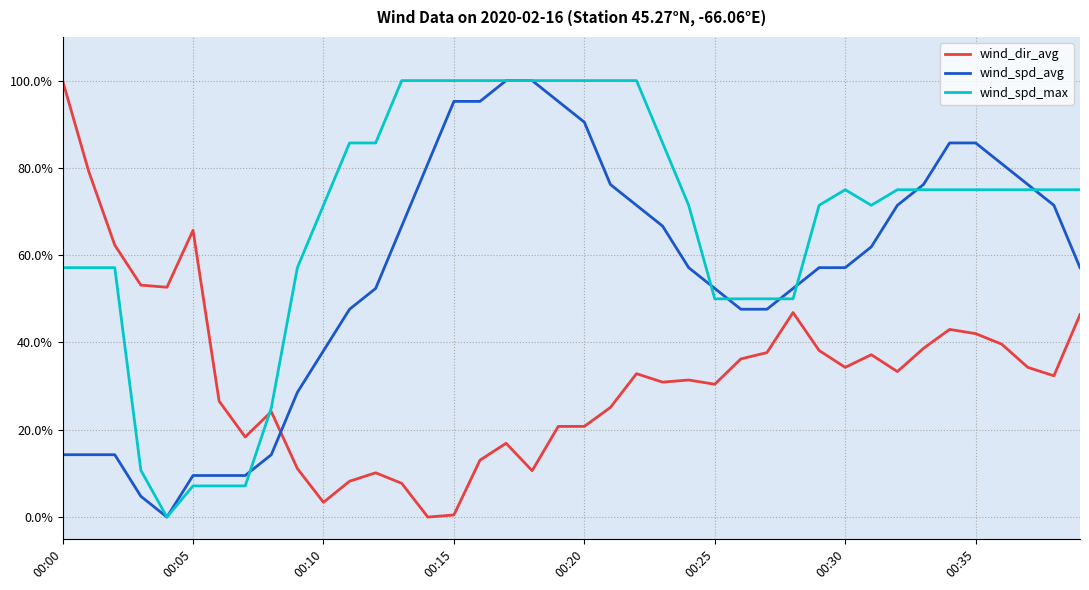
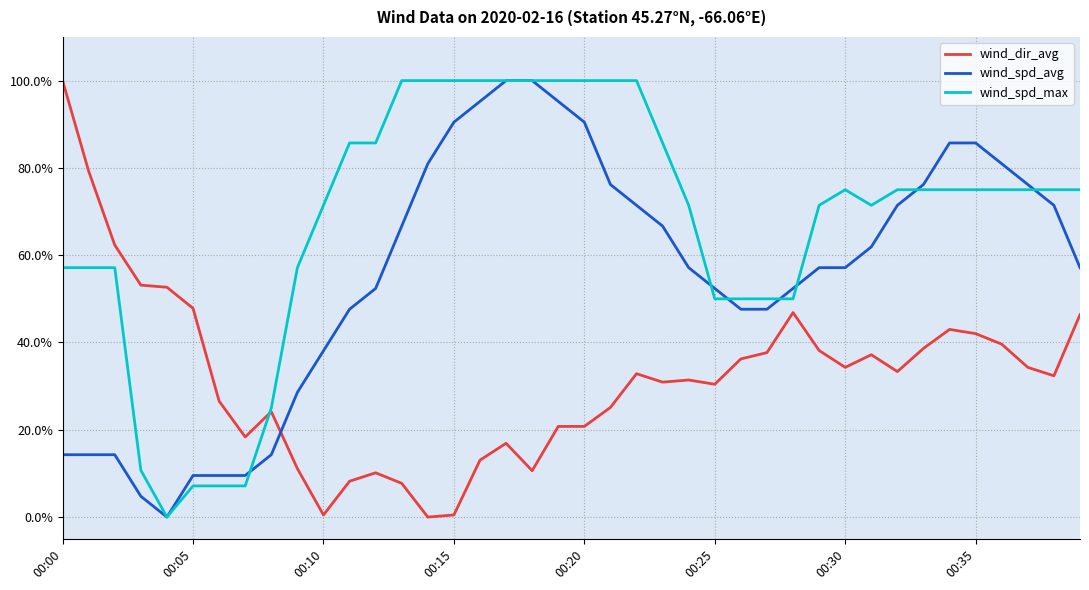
wind_dir_avg, 00:05: 66% -> 48%
wind_dir_avg, 00:10: 3% -> 0%
wind_spd_avg, 00:15: 95% -> 90%
